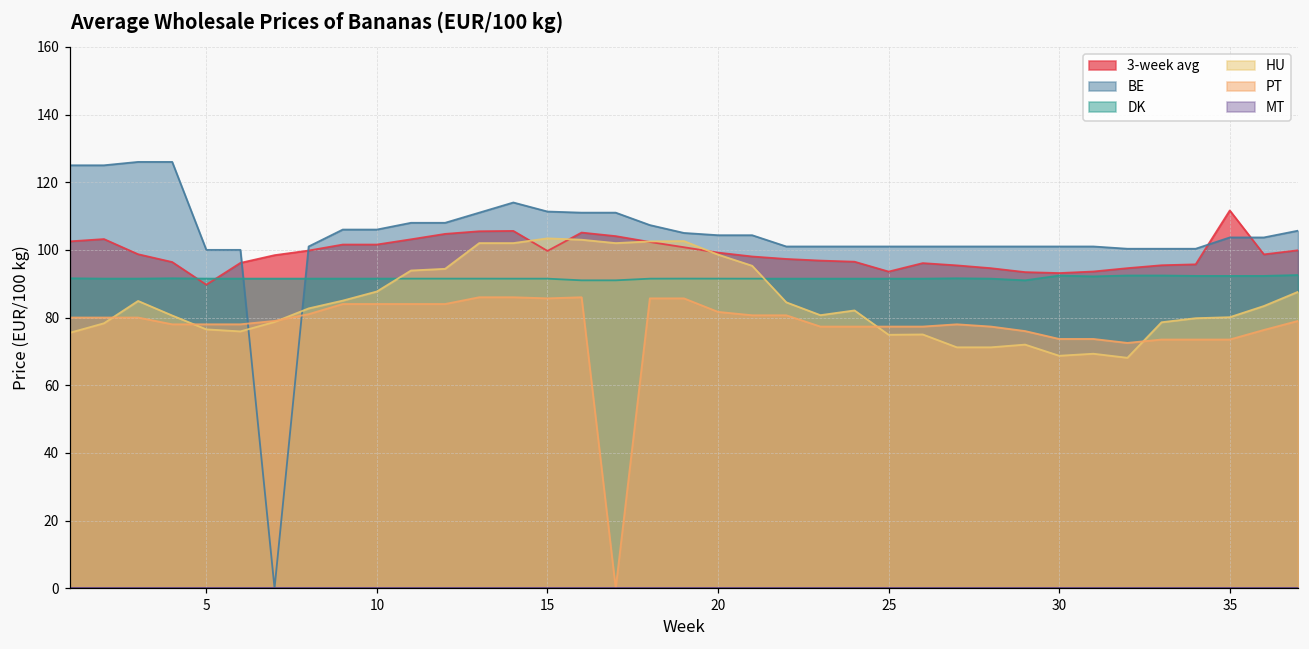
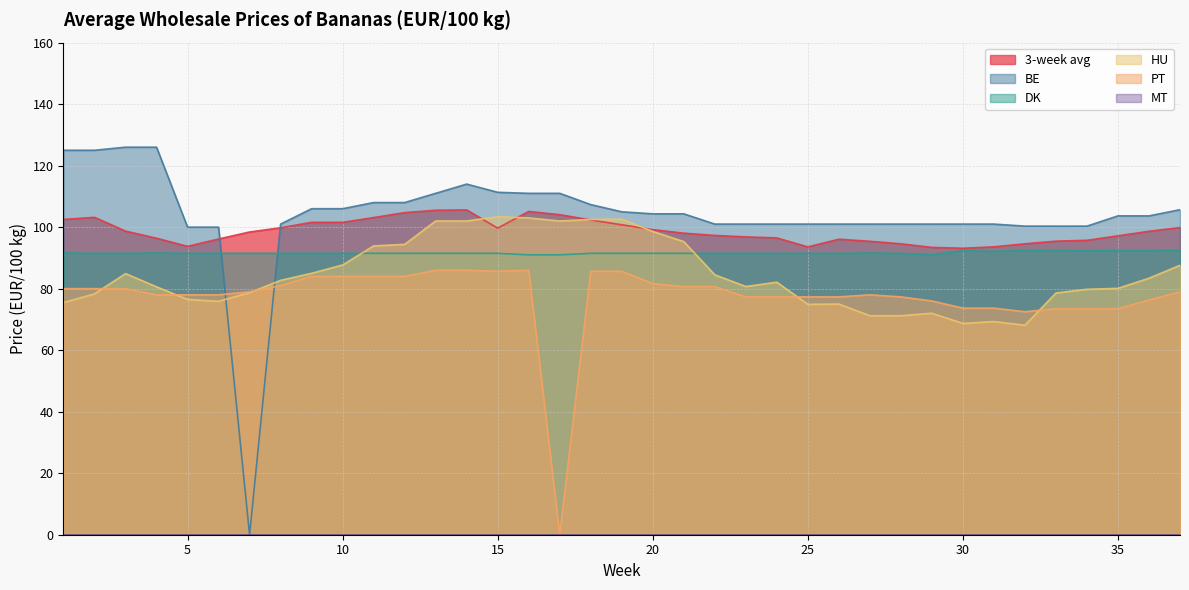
3-week avg, 5: 90 -> 94
3-week avg, 35: 112 -> 97
